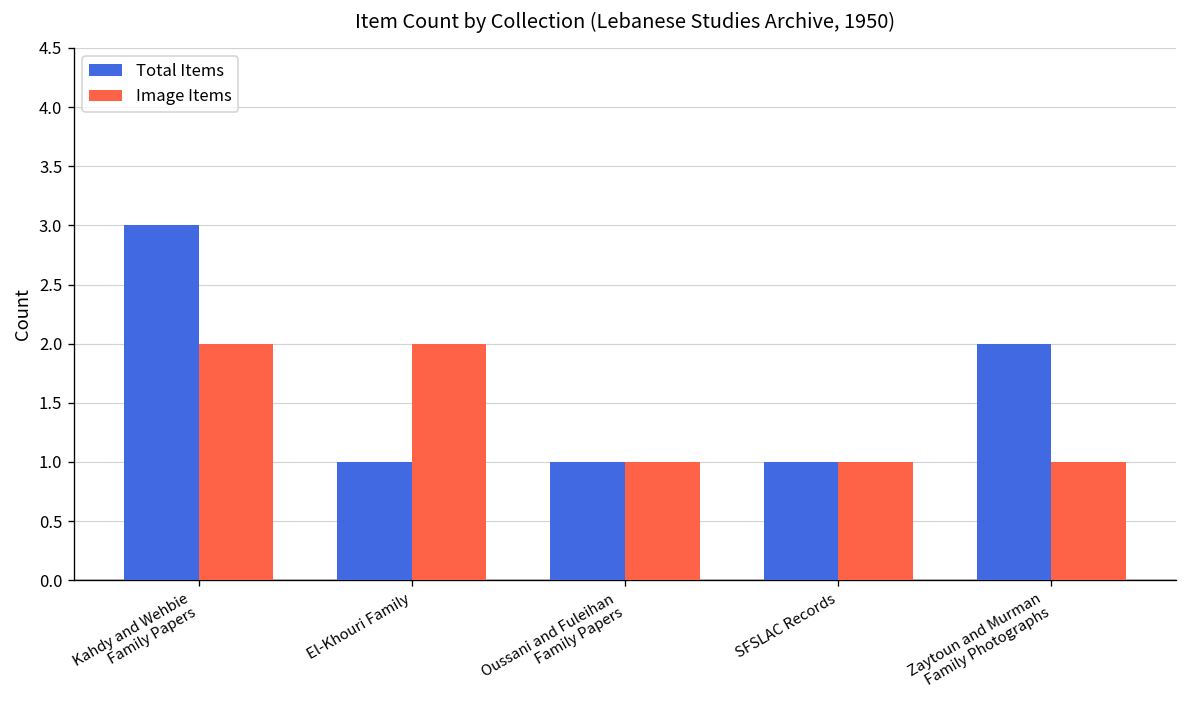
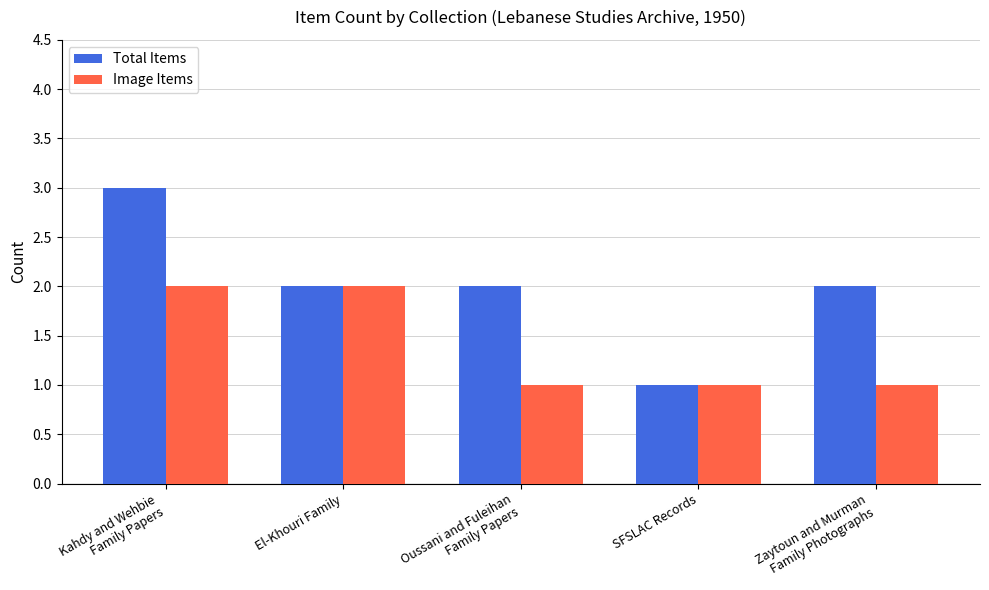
Total Items, El-Khouri Family: 1 -> 2
Total Items, Oussani and Fuleihan Family Papers: 1 -> 2
